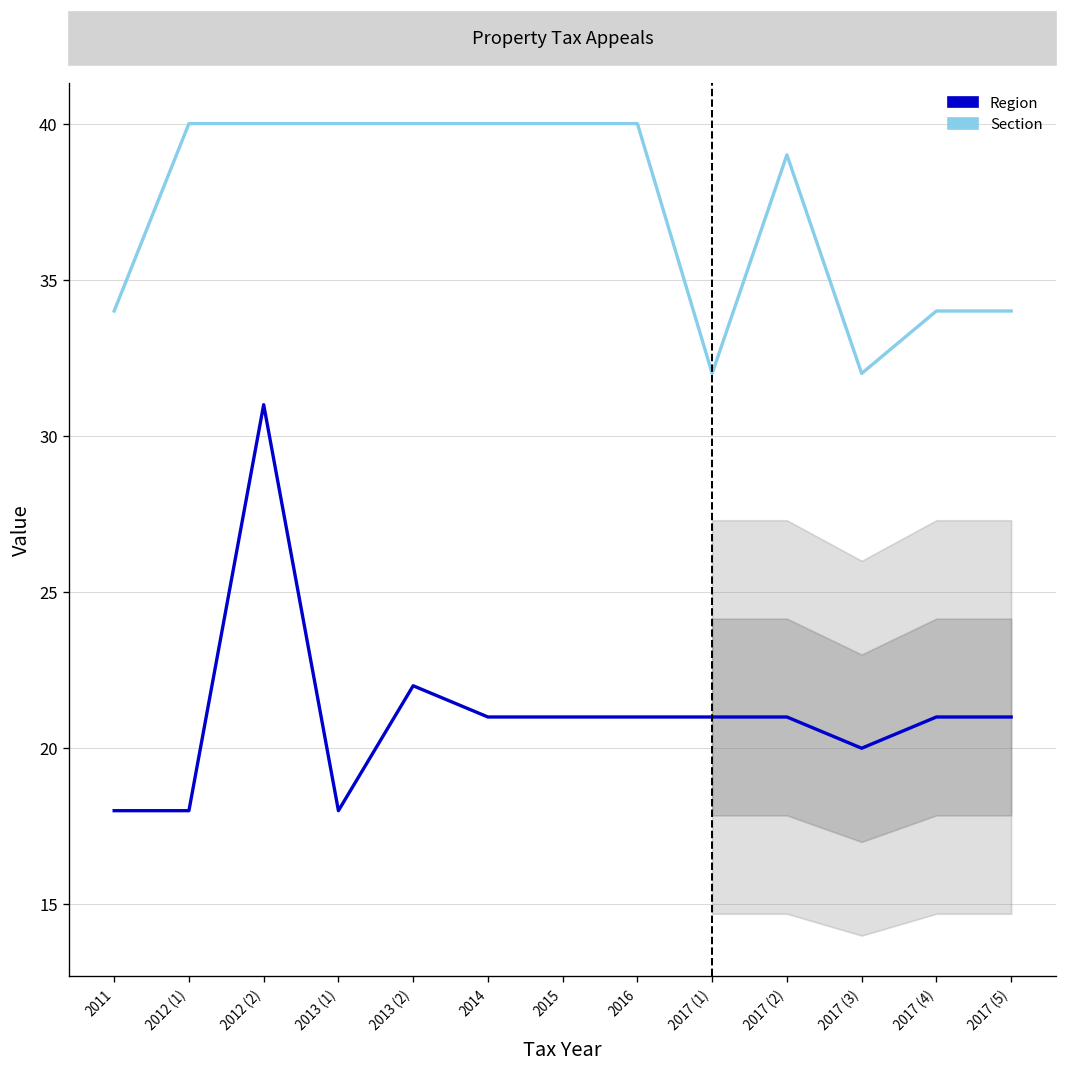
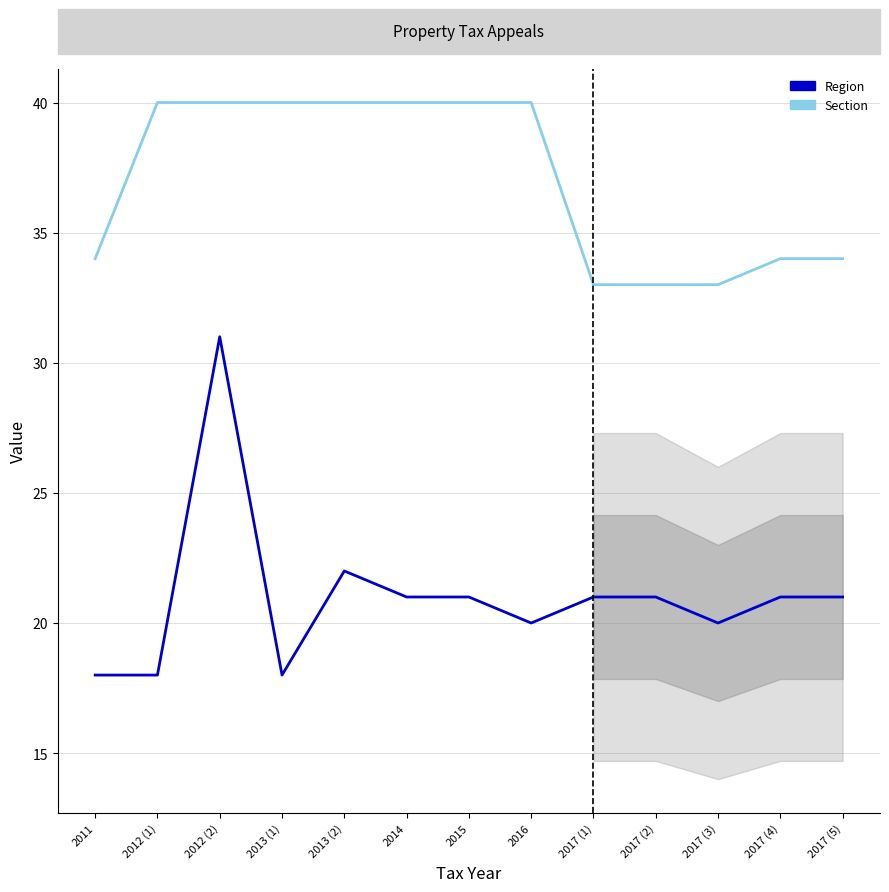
Region, 2016: 21 -> 20
Section, 2017 (1): 32 -> 33
Section, 2017 (2): 39 -> 33
Section, 2017 (3): 32 -> 33
